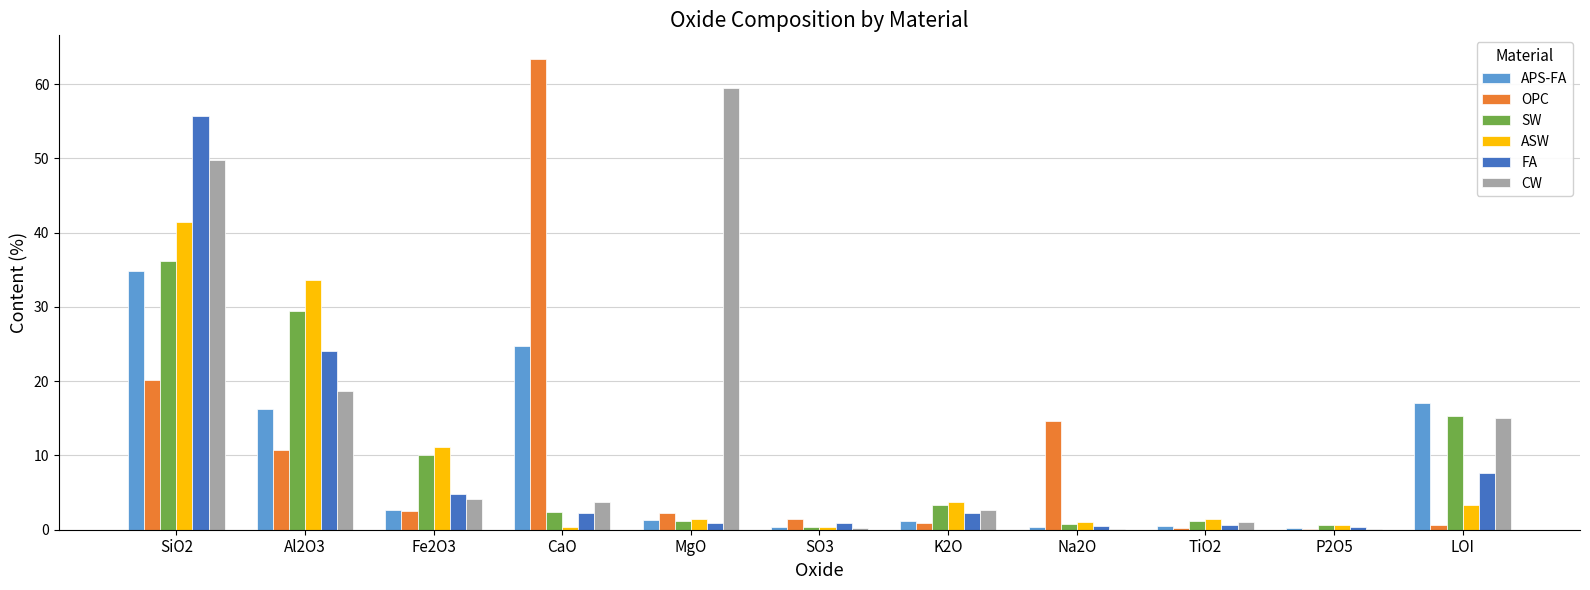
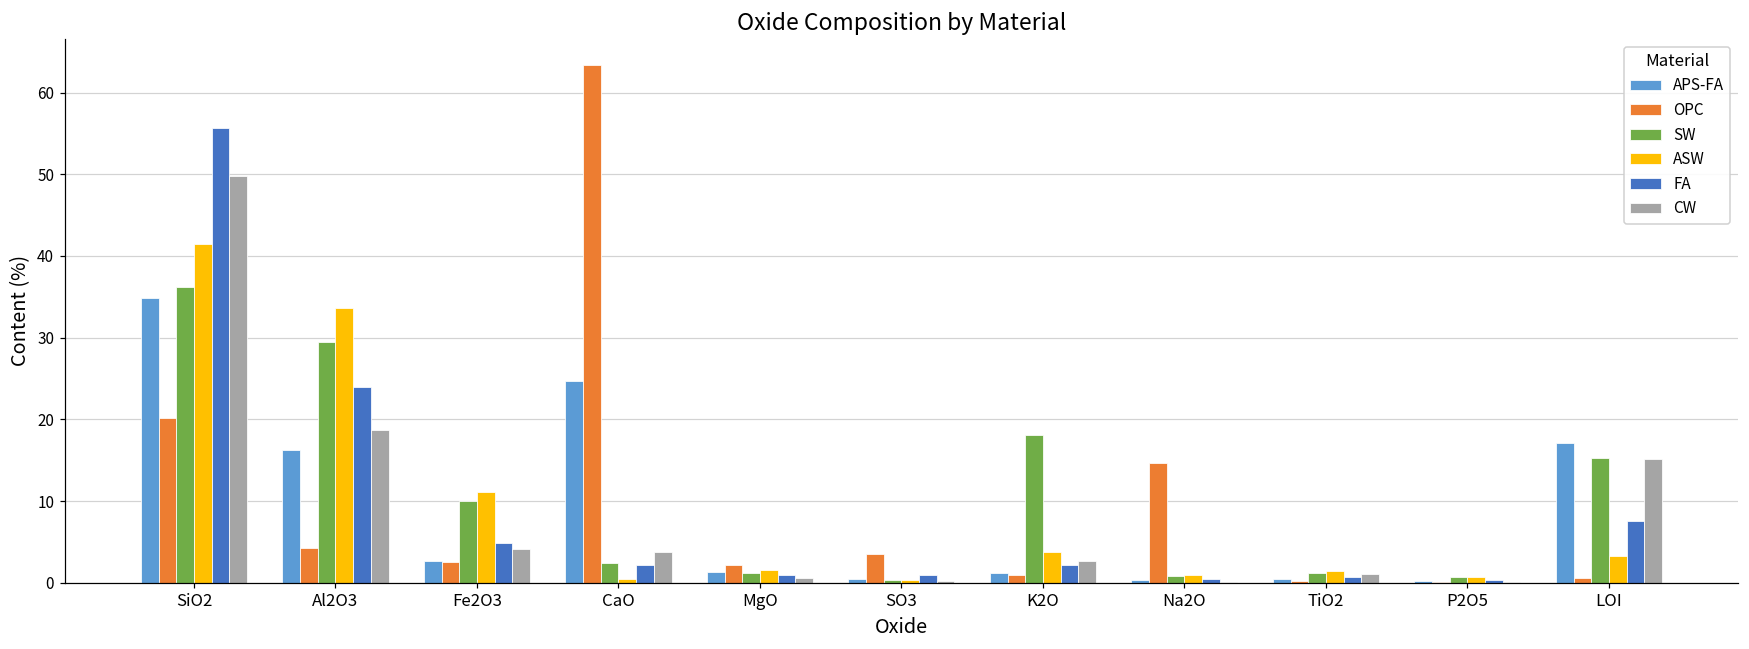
OPC, Al2O3: 11 -> 4
CW, MgO: 60 -> 1
OPC, SO3: 1 -> 4
SW, K2O: 3 -> 18
